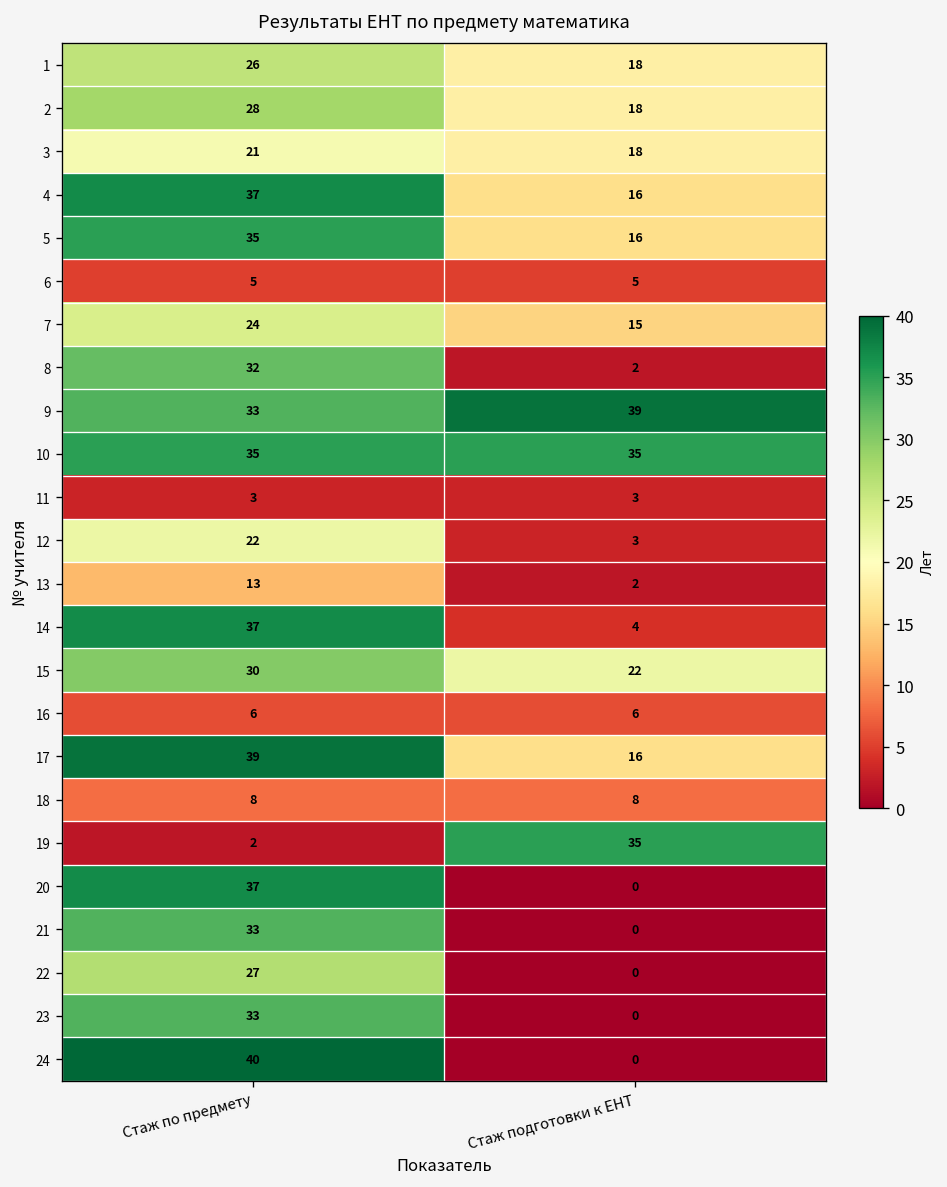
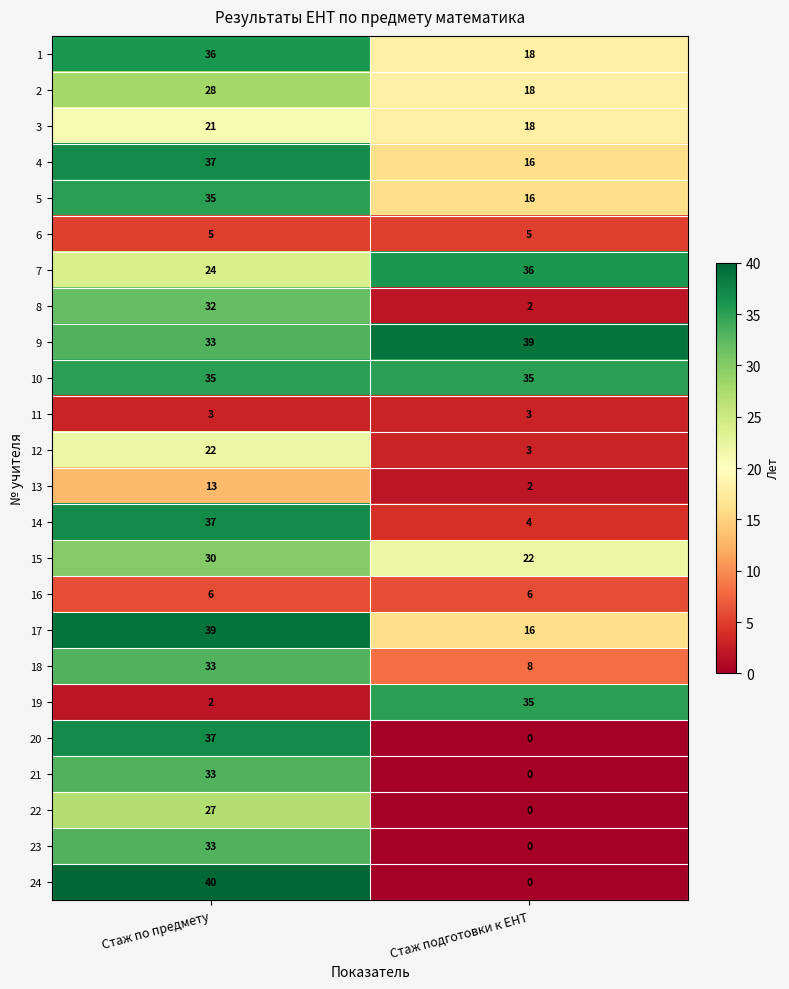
1, Стаж по предмету: 26 -> 36
7, Стаж подготовки к ЕНТ: 15 -> 36
18, Стаж по предмету: 8 -> 33
